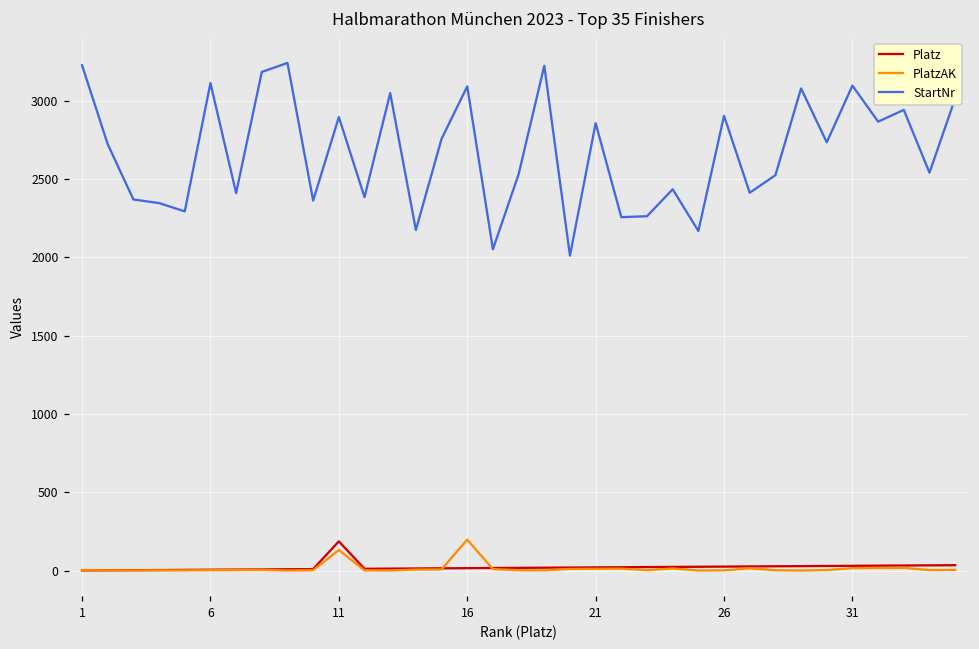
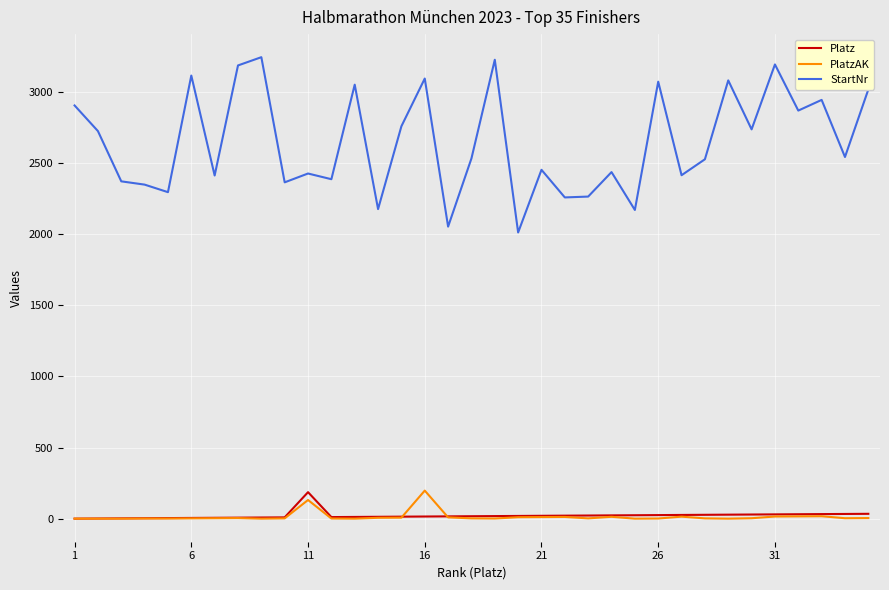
StartNr, 1: 3230 -> 2900
StartNr, 11: 2900 -> 2430
StartNr, 21: 2860 -> 2450
StartNr, 26: 2900 -> 3070
StartNr, 31: 3100 -> 3190
